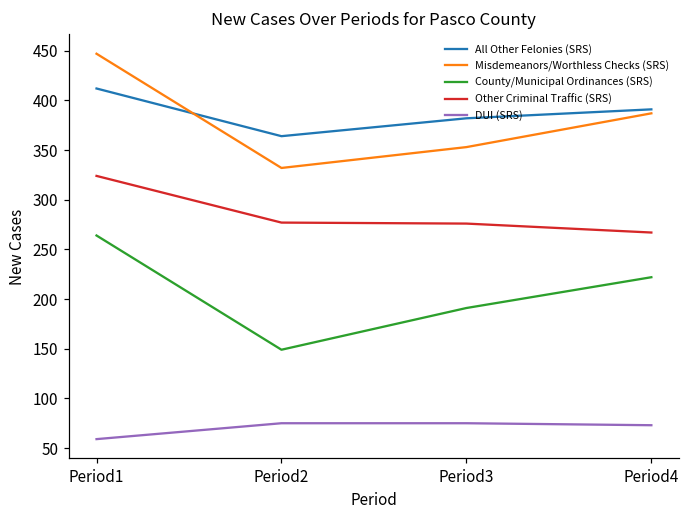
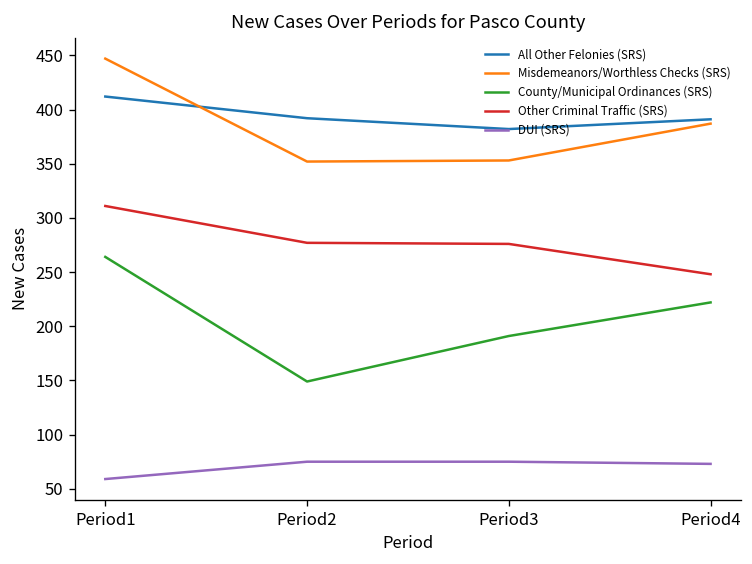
Other Criminal Traffic (SRS), Period1: 320 -> 310
All Other Felonies (SRS), Period2: 360 -> 390
Misdemeanors/Worthless Checks (SRS), Period2: 330 -> 350
Other Criminal Traffic (SRS), Period4: 270 -> 250
